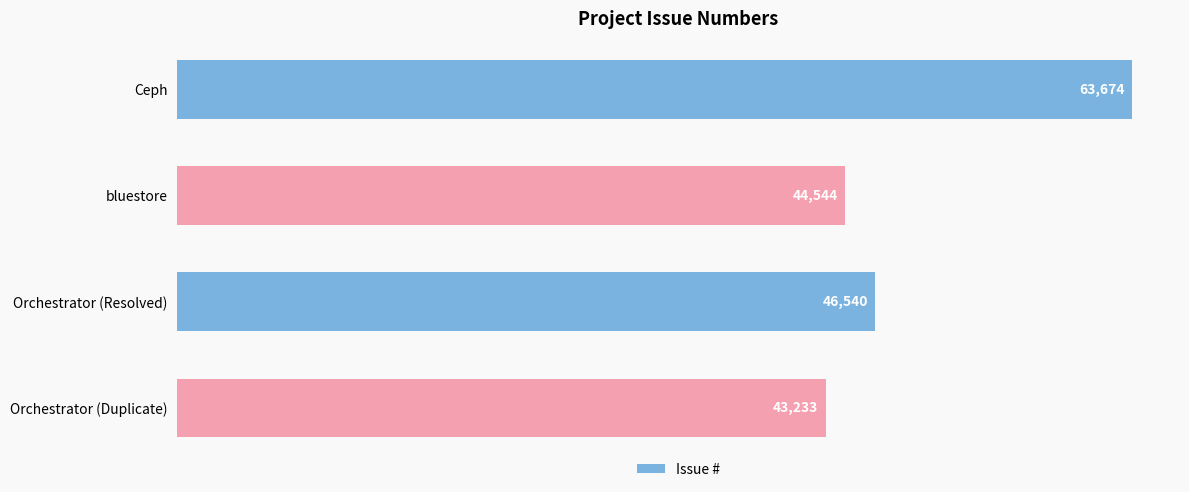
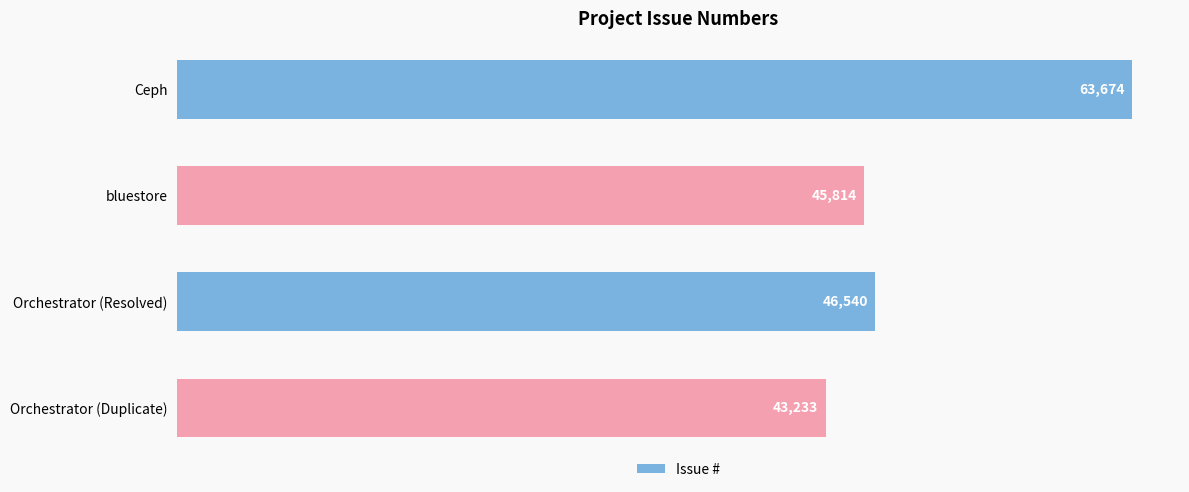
bluestore: 44,544 -> 45,814
